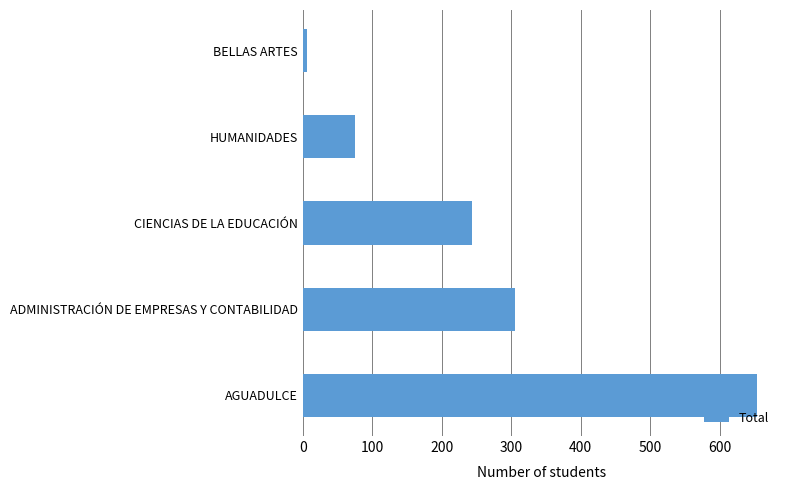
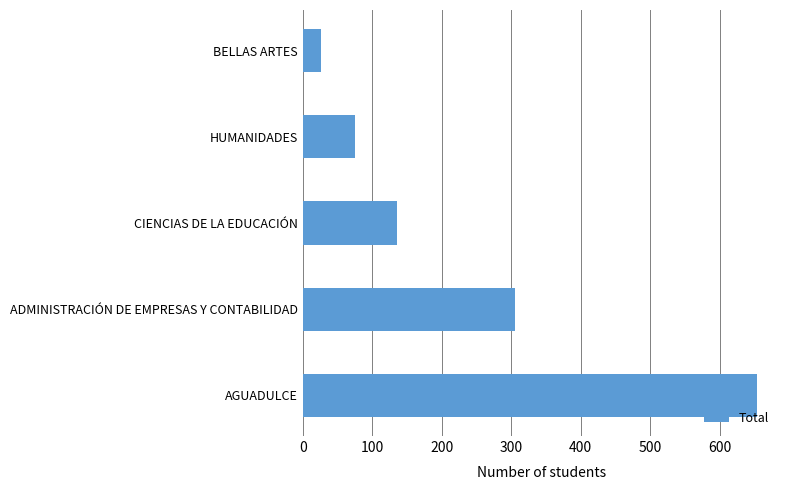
BELLAS ARTES: 10 -> 30
CIENCIAS DE LA EDUCACIÓN: 240 -> 140
